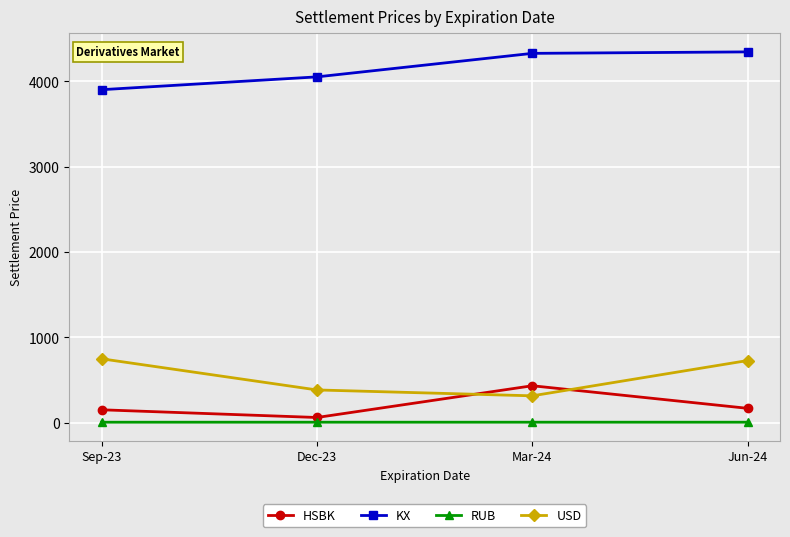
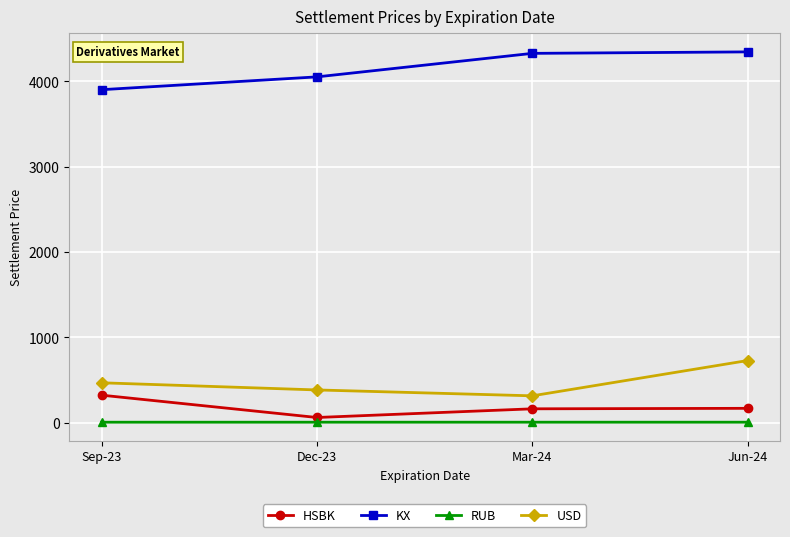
HSBK, Sep-23: 200 -> 300
USD, Sep-23: 700 -> 500
HSBK, Mar-24: 400 -> 200
